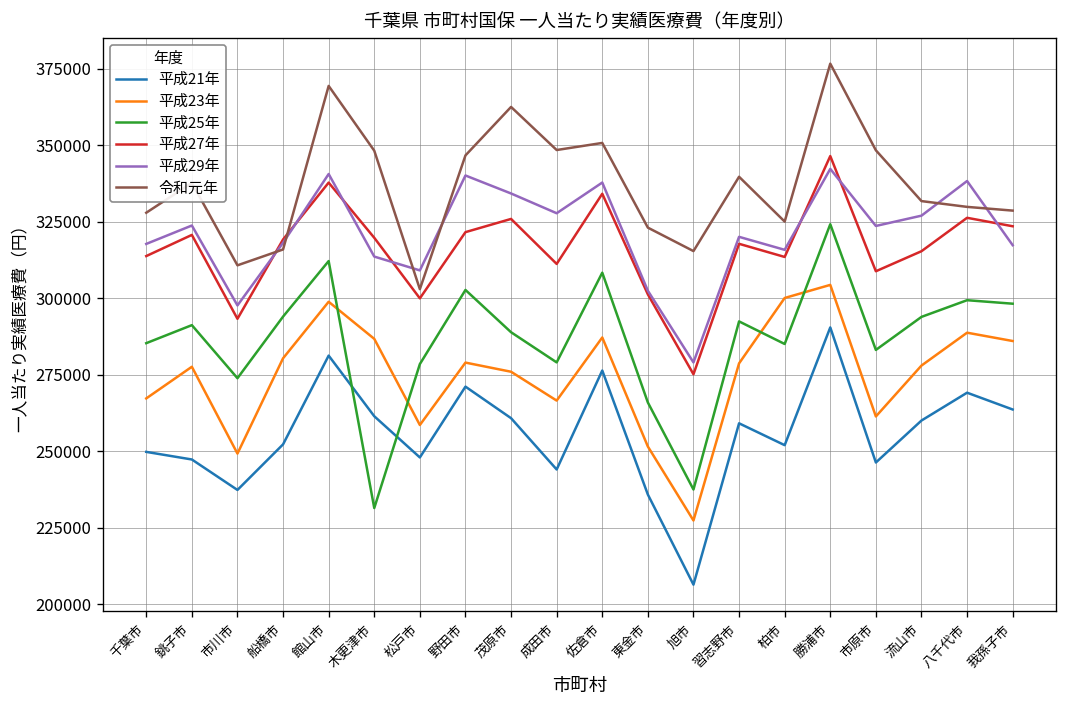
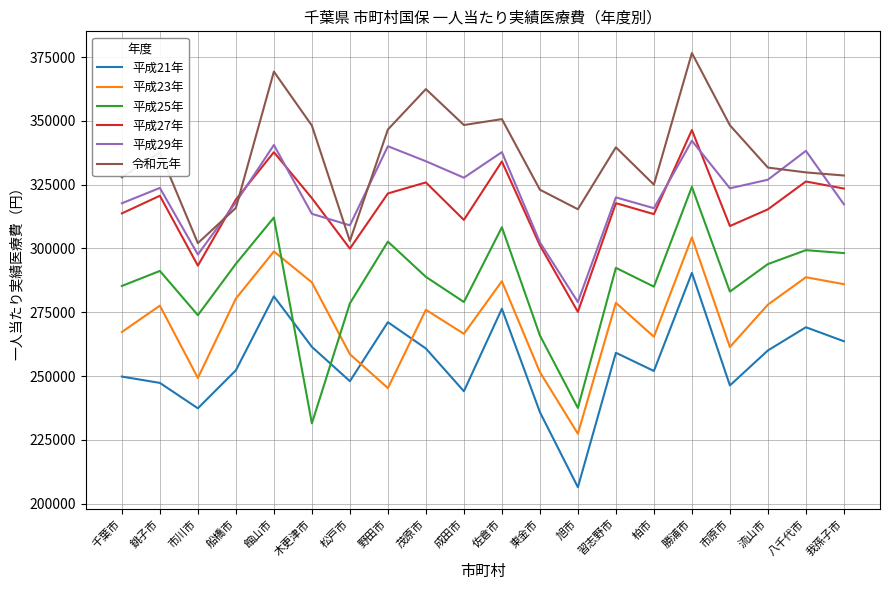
令和元年, 市川市: 311000 -> 302000
平成23年, 野田市: 279000 -> 245000
平成23年, 柏市: 300000 -> 265000
